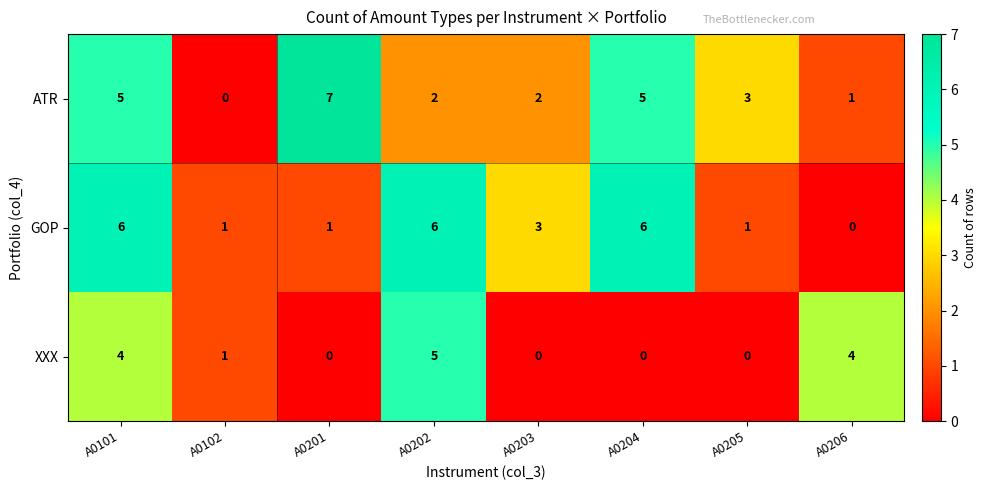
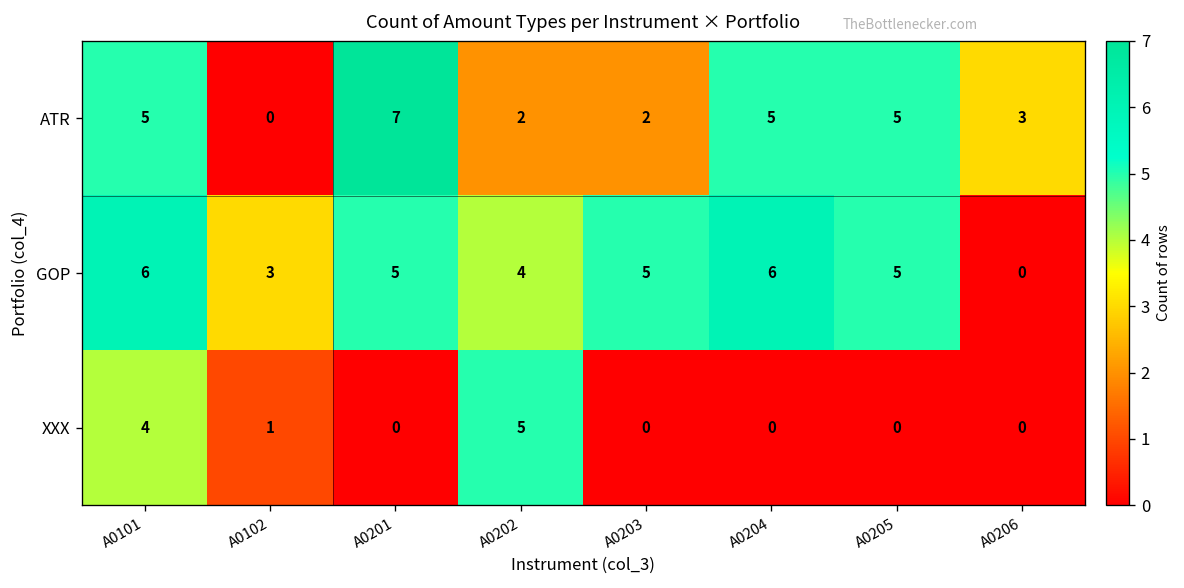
ATR, A0205: 3 -> 5
ATR, A0206: 1 -> 3
GOP, A0102: 1 -> 3
GOP, A0201: 1 -> 5
GOP, A0202: 6 -> 4
GOP, A0203: 3 -> 5
GOP, A0205: 1 -> 5
XXX, A0206: 4 -> 0
